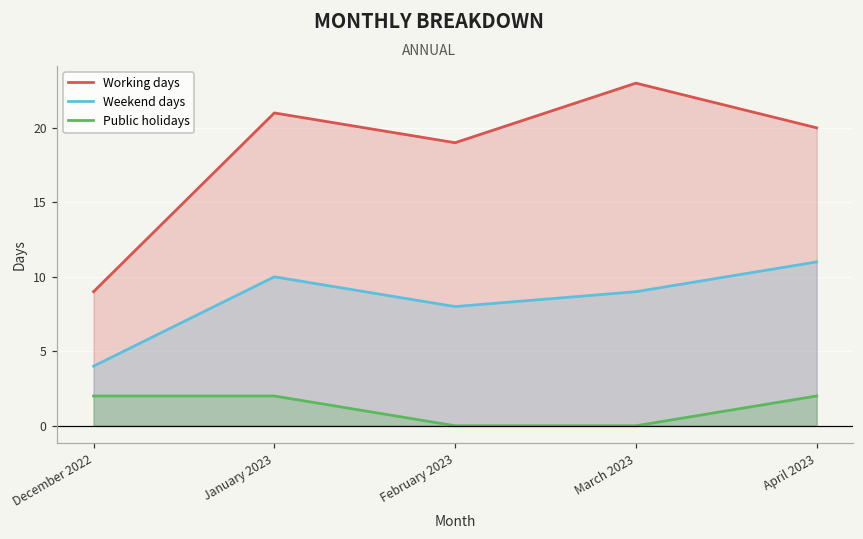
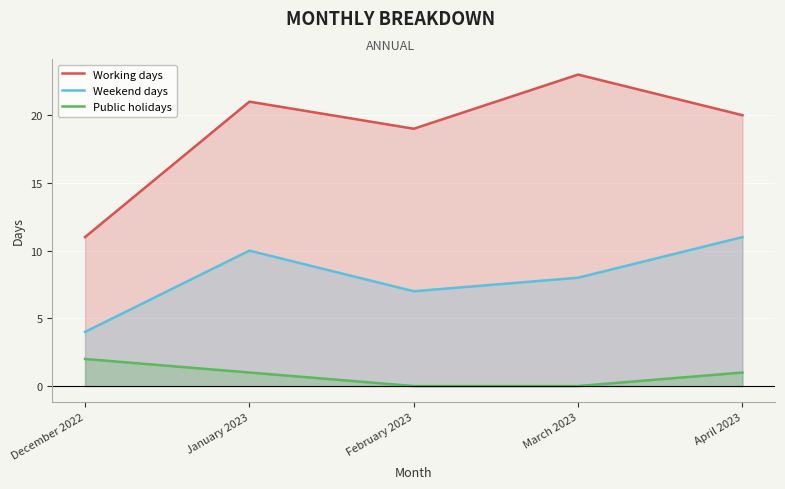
Working days, December 2022: 9 -> 11
Public holidays, January 2023: 2 -> 1
Weekend days, February 2023: 8 -> 7
Weekend days, March 2023: 9 -> 8
Public holidays, April 2023: 2 -> 1
